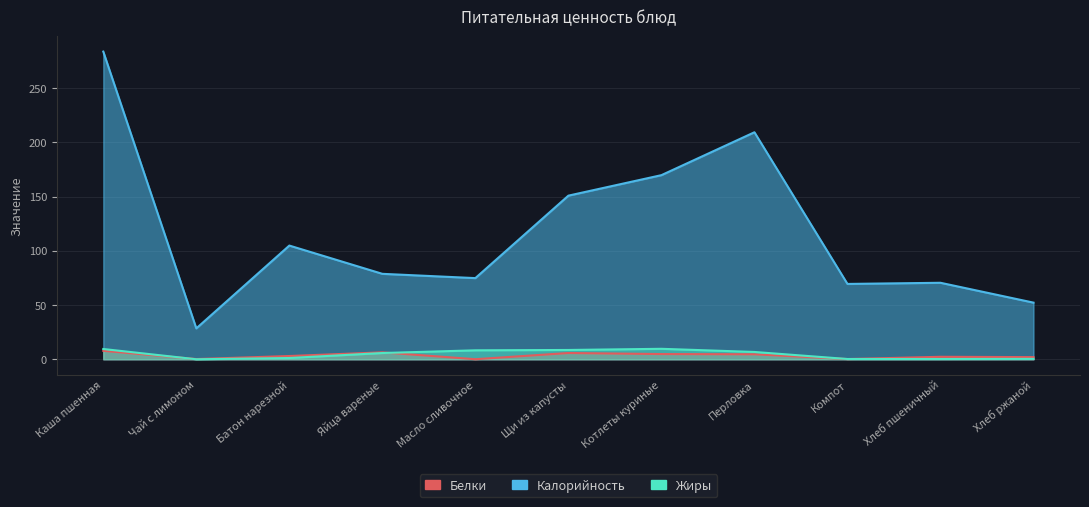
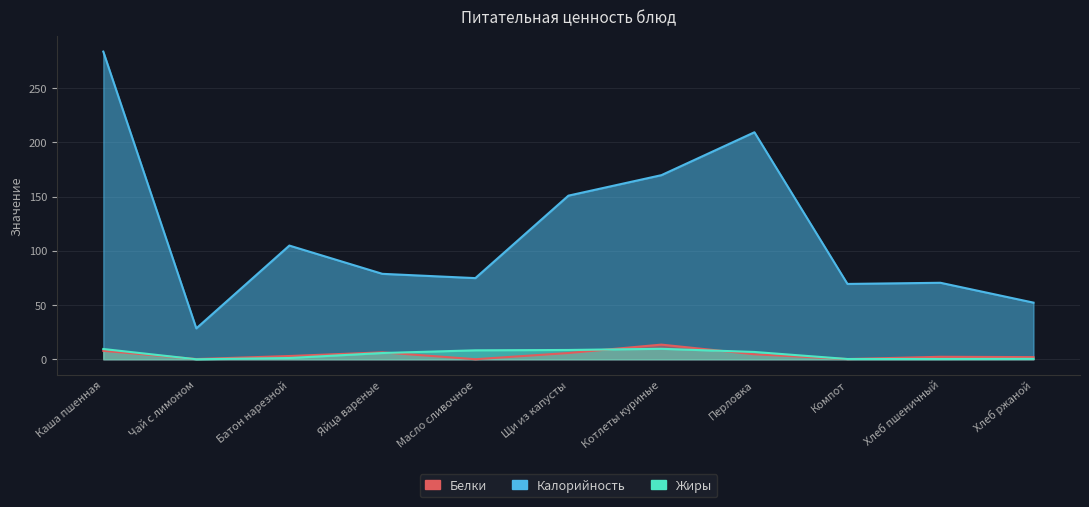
Белки, Котлеты куриные: 5 -> 14
